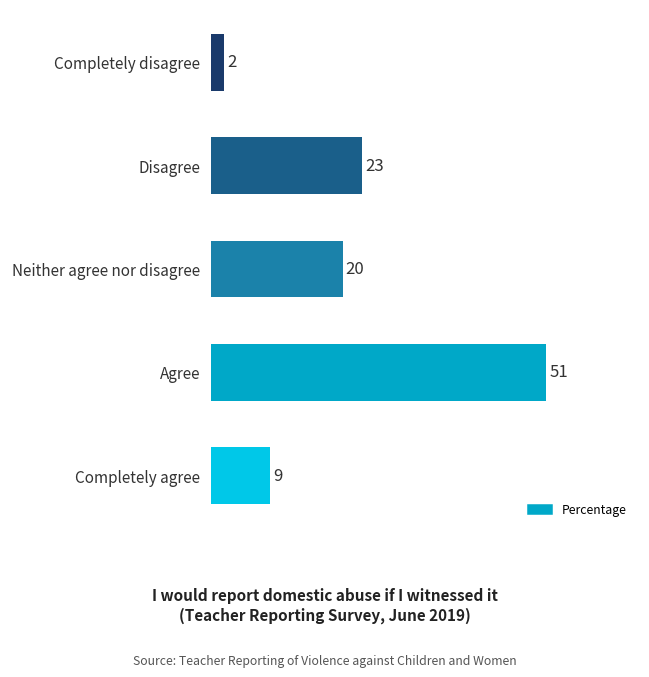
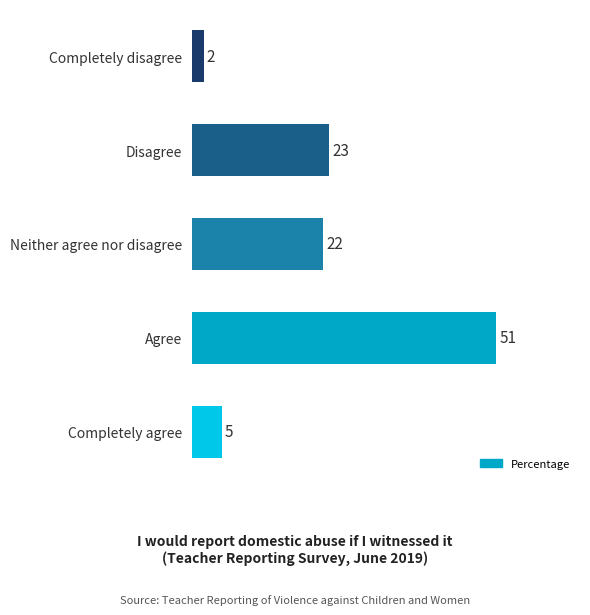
Neither agree nor disagree: 20 -> 22
Completely agree: 9 -> 5
